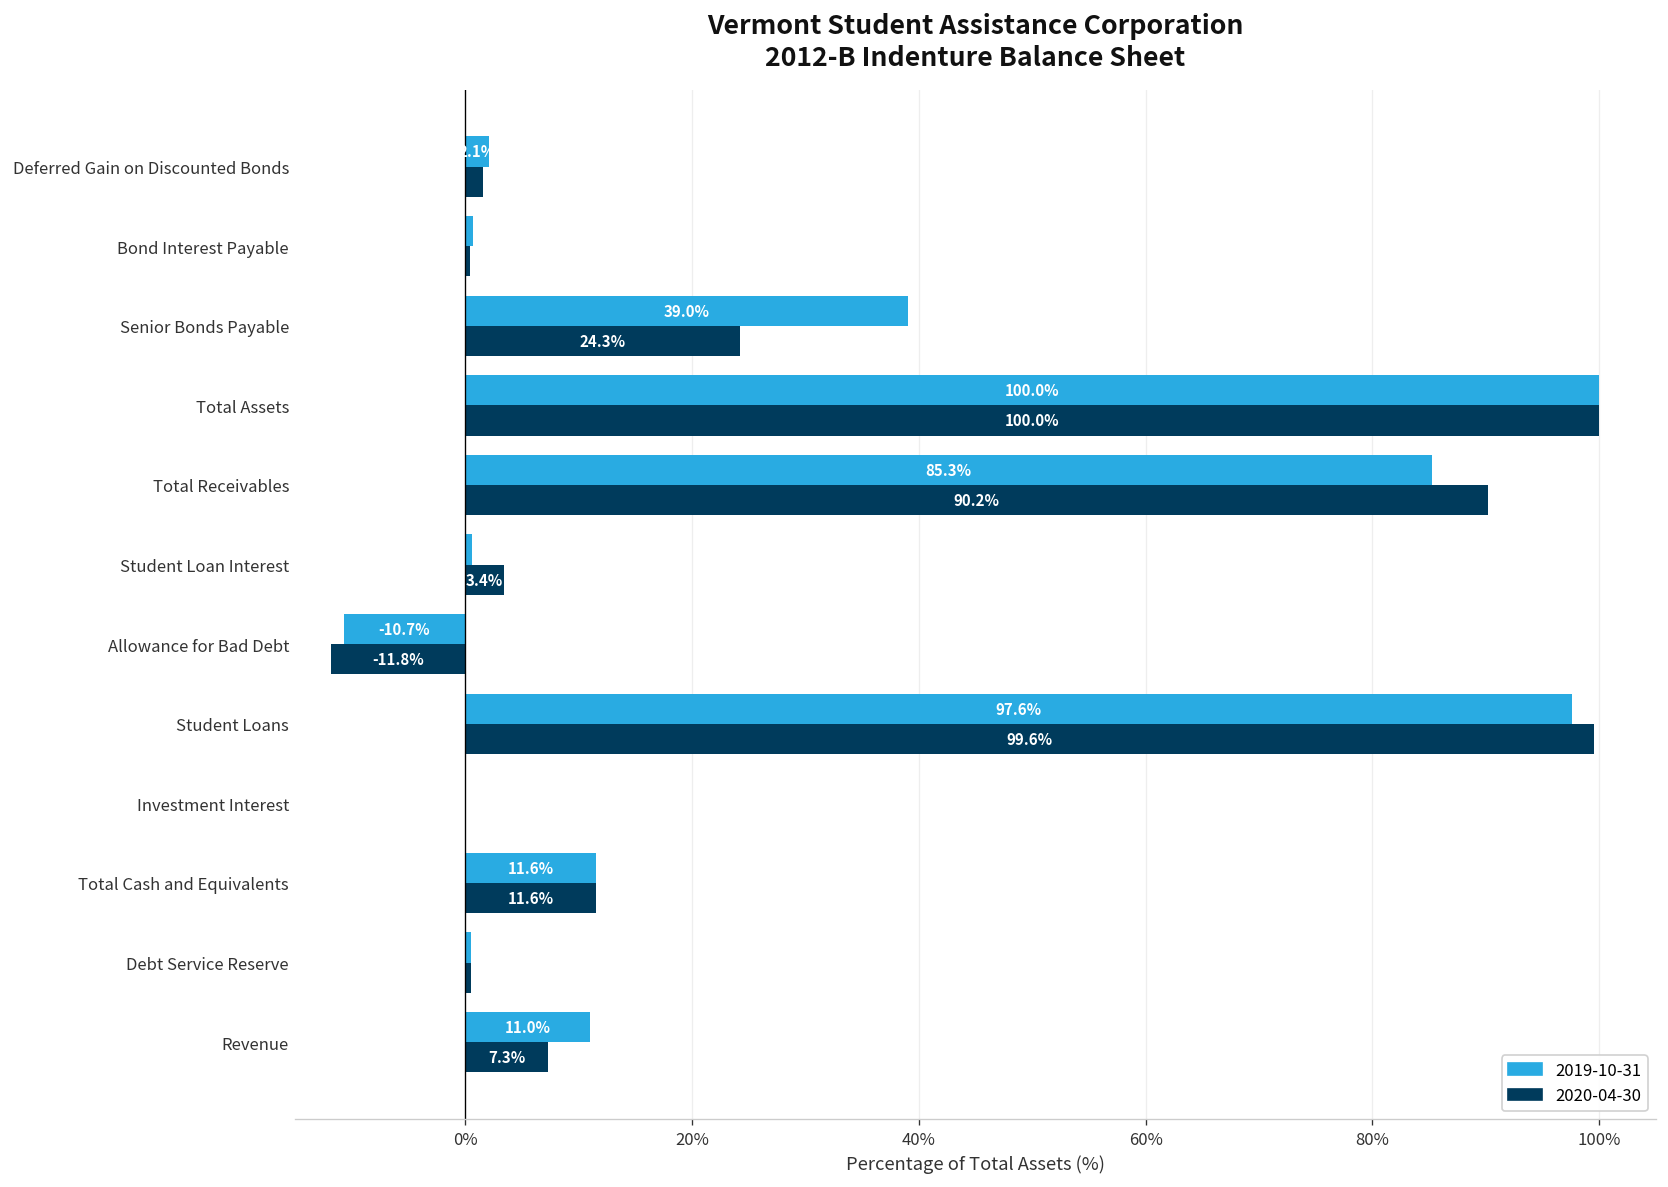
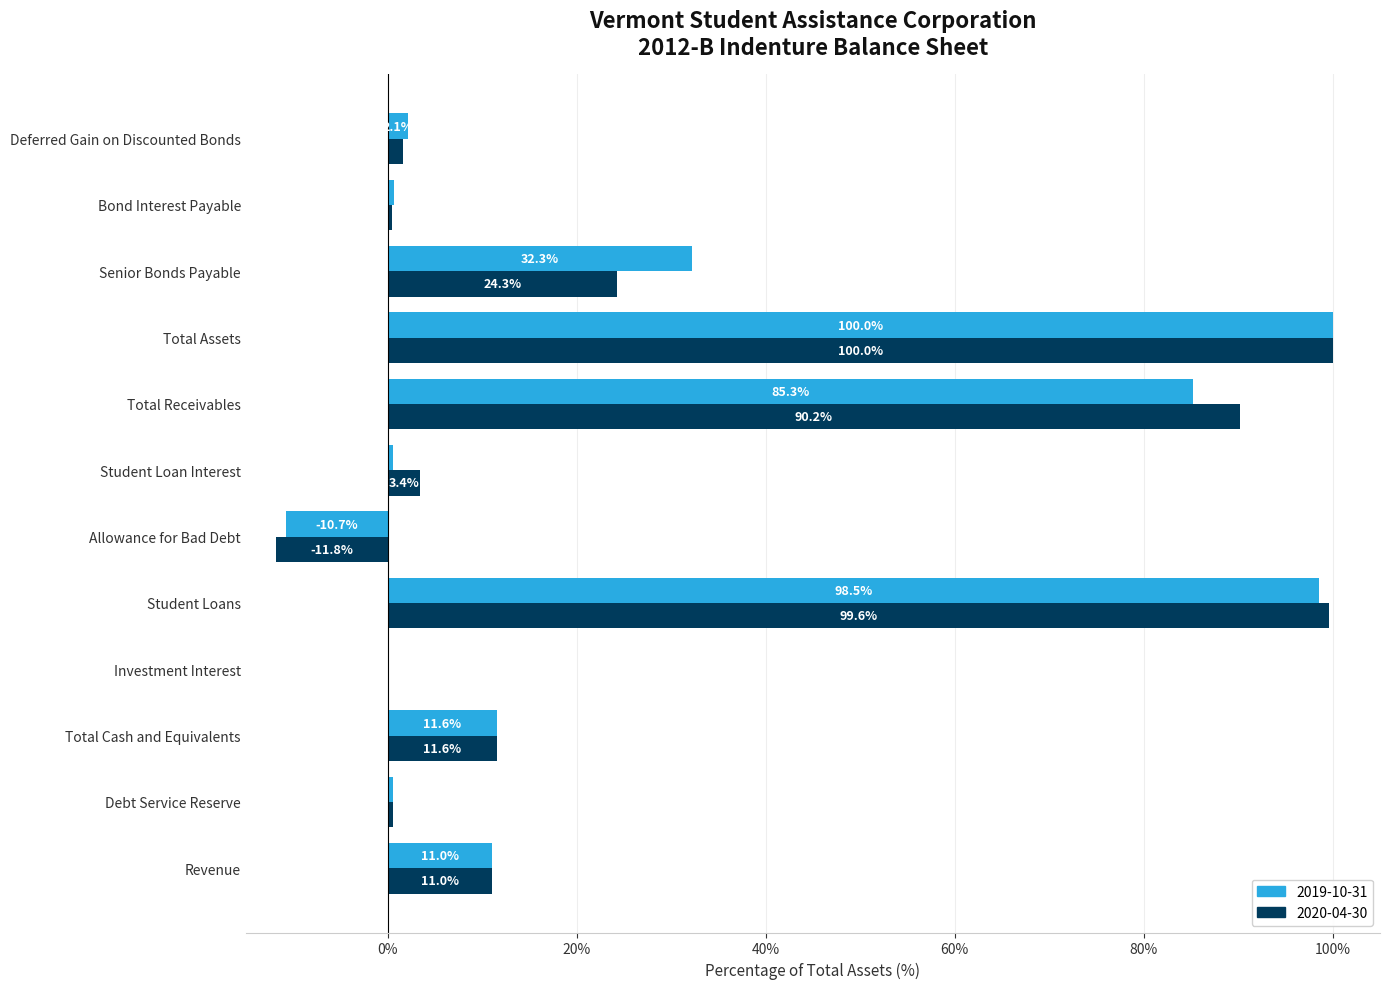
2019-10-31, Senior Bonds Payable: 39.0% -> 32.3%
2019-10-31, Student Loans: 97.6% -> 98.5%
2020-04-30, Revenue: 7.3% -> 11.0%
